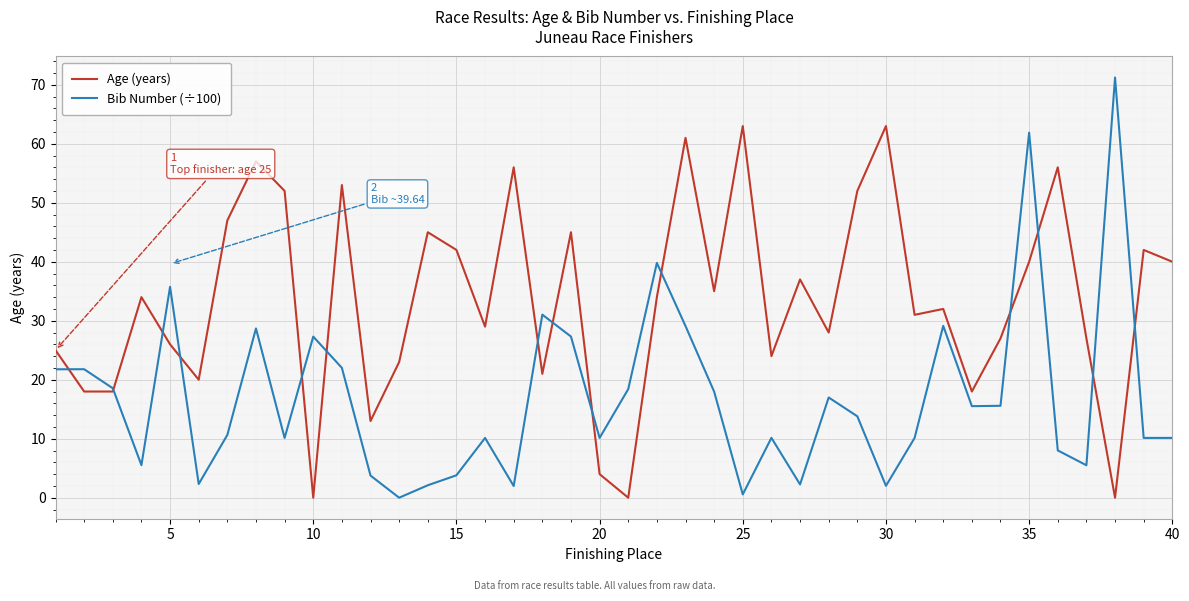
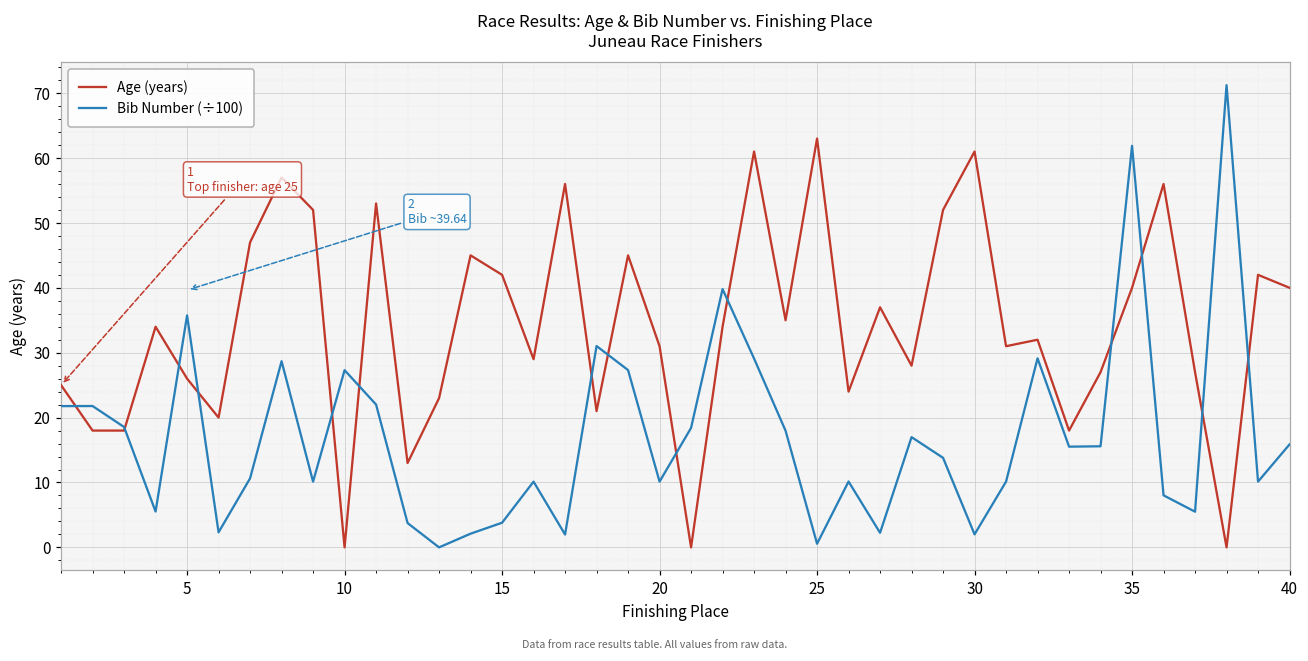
Age (years), 20: 4 -> 31
Age (years), 30: 63 -> 61
Bib Number (÷100), 40: 10 -> 16
